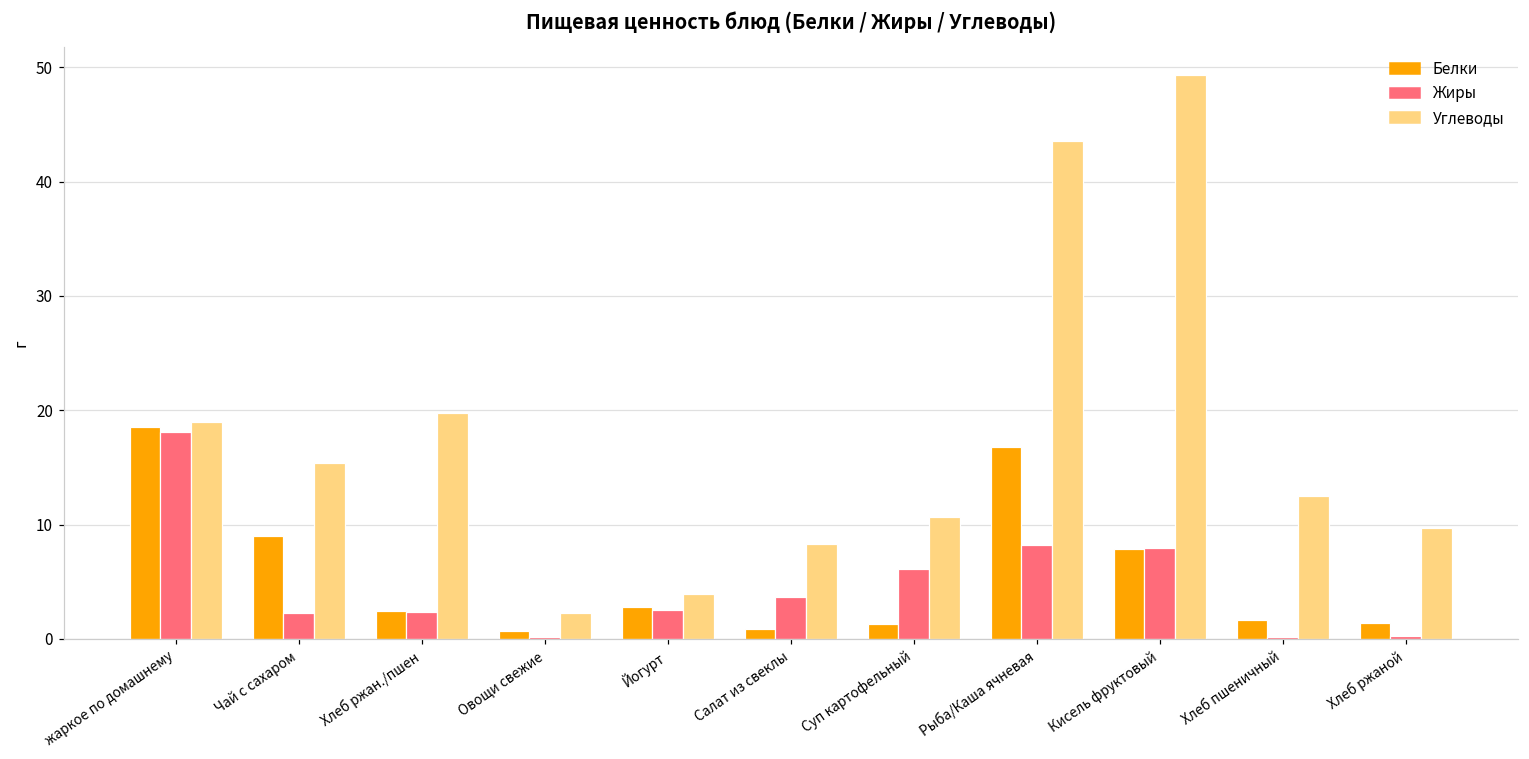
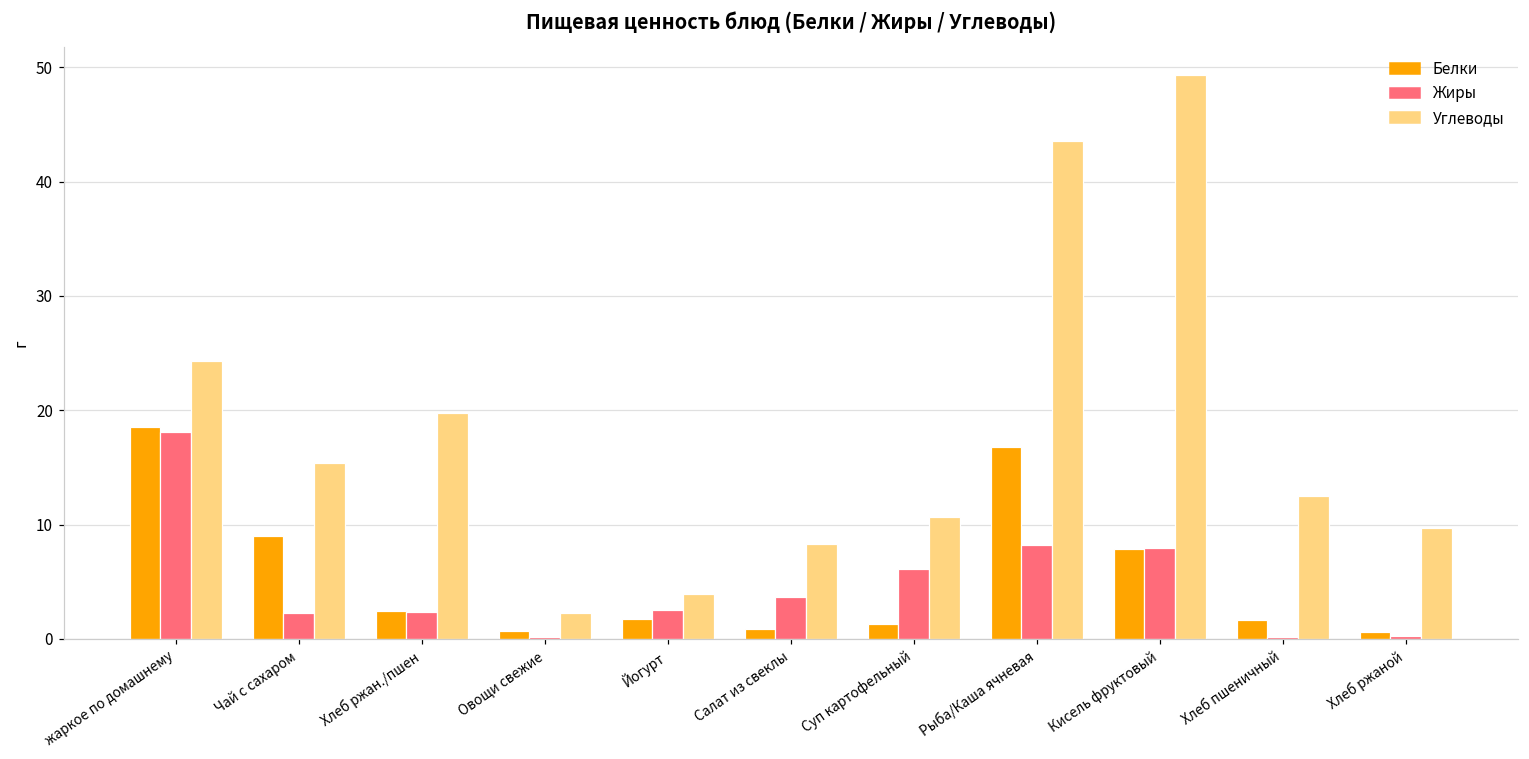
Углеводы, жаркое по домашнему: 18.9 -> 24.3
Белки, Йогурт: 2.8 -> 1.7
Белки, Хлеб ржаной: 1.4 -> 0.6
